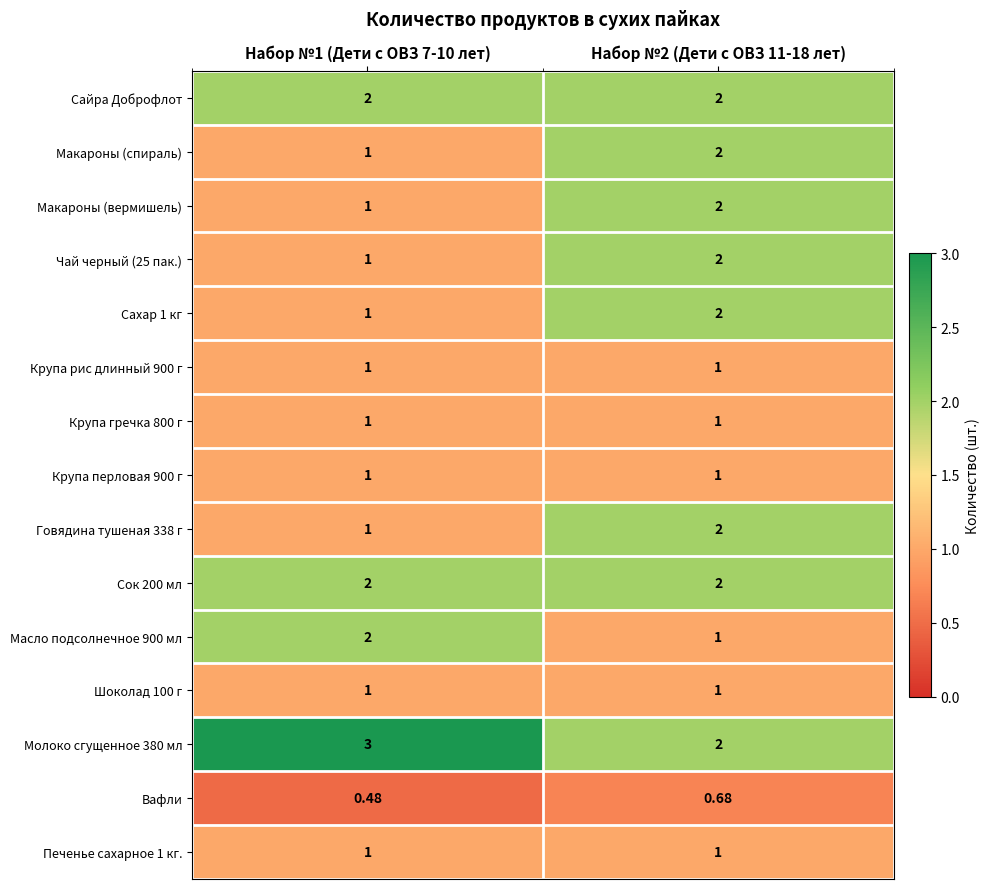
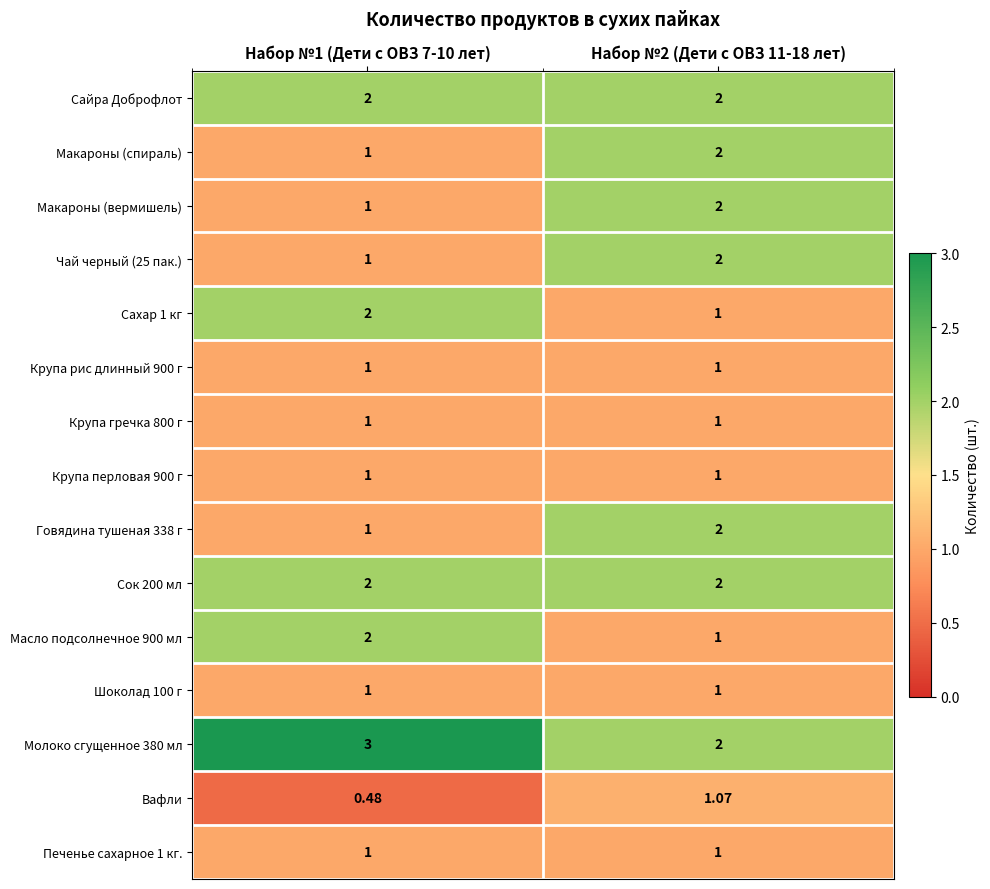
Сахар 1 кг, Набор №1 (Дети с ОВЗ 7-10 лет): 1 -> 2
Сахар 1 кг, Набор №2 (Дети с ОВЗ 11-18 лет): 2 -> 1
Вафли, Набор №2 (Дети с ОВЗ 11-18 лет): 0.68 -> 1.07
